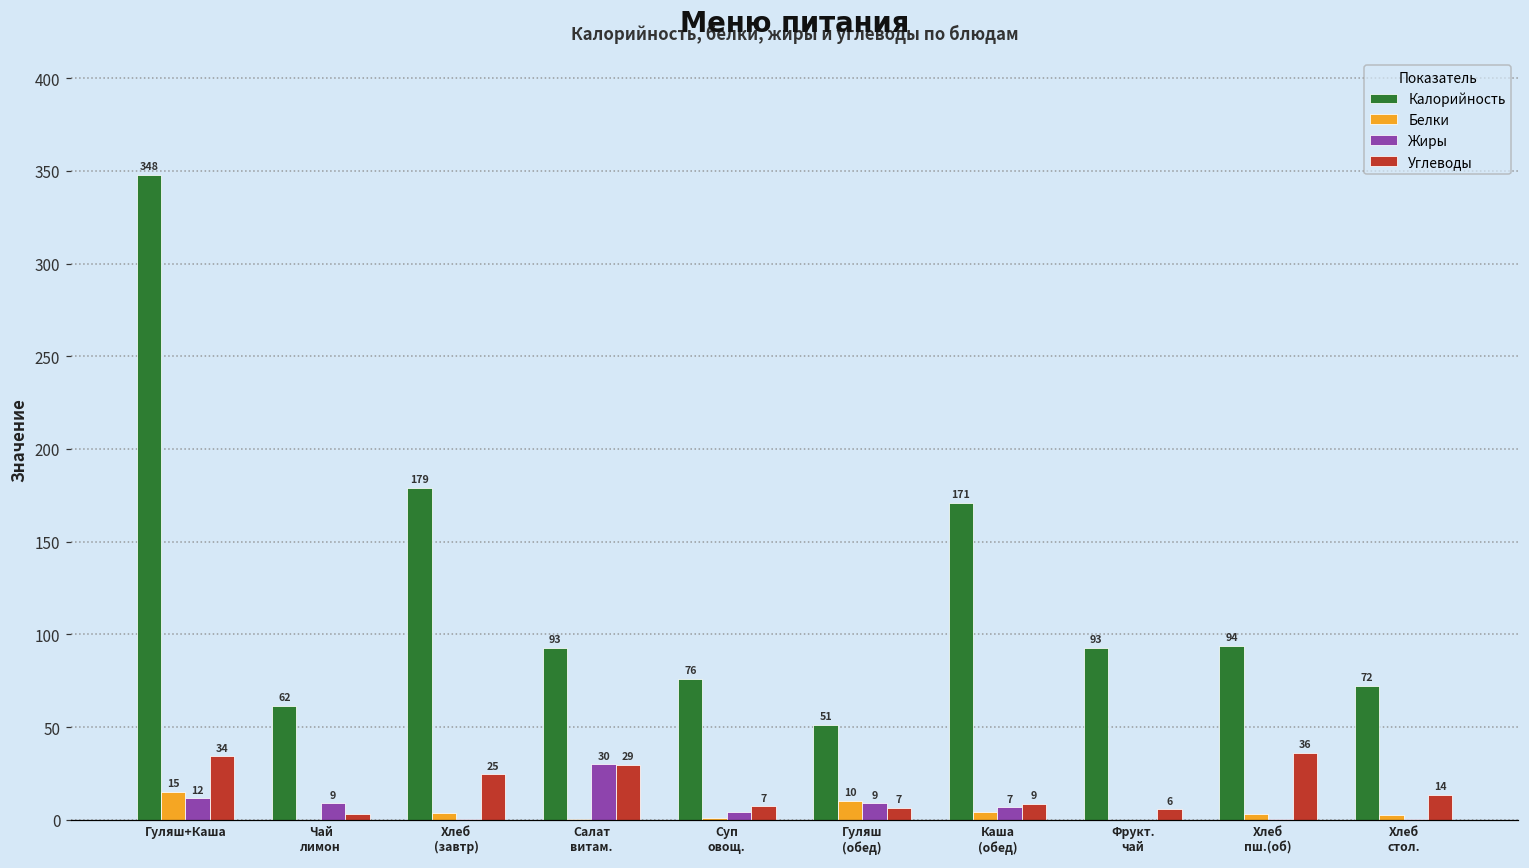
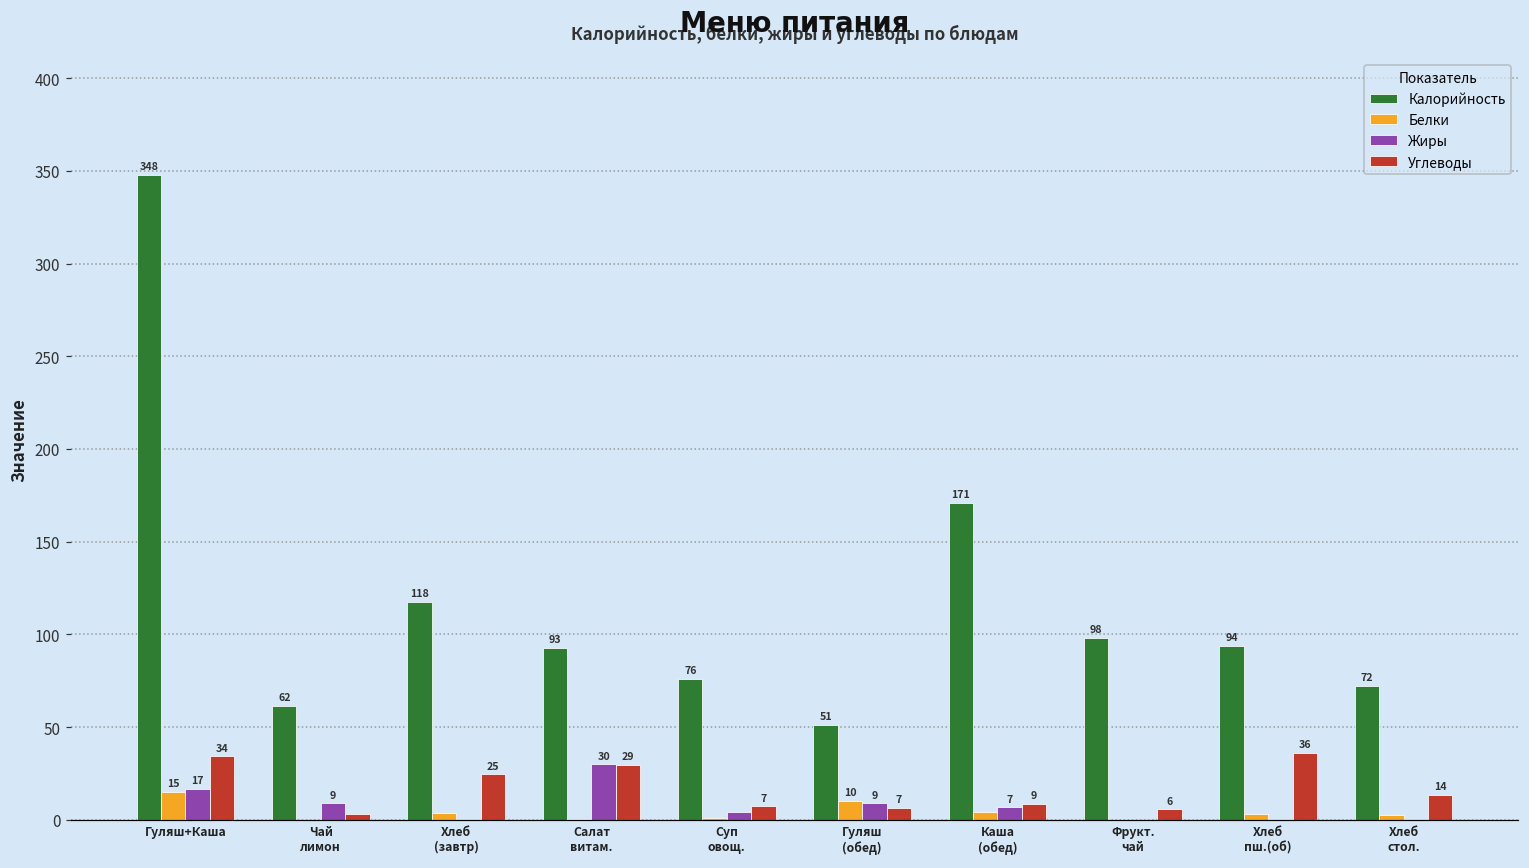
Жиры, Гуляш+Каша: 12 -> 17
Калорийность, Хлеб (завтр): 179 -> 118
Калорийность, Фрукт. чай: 93 -> 98
